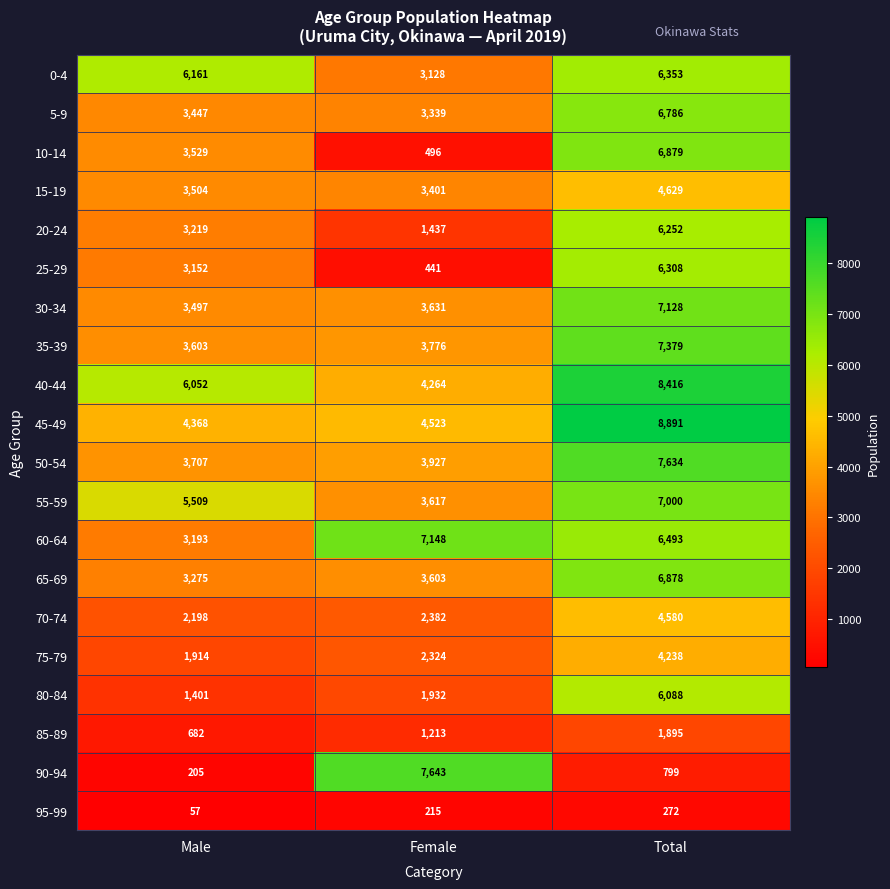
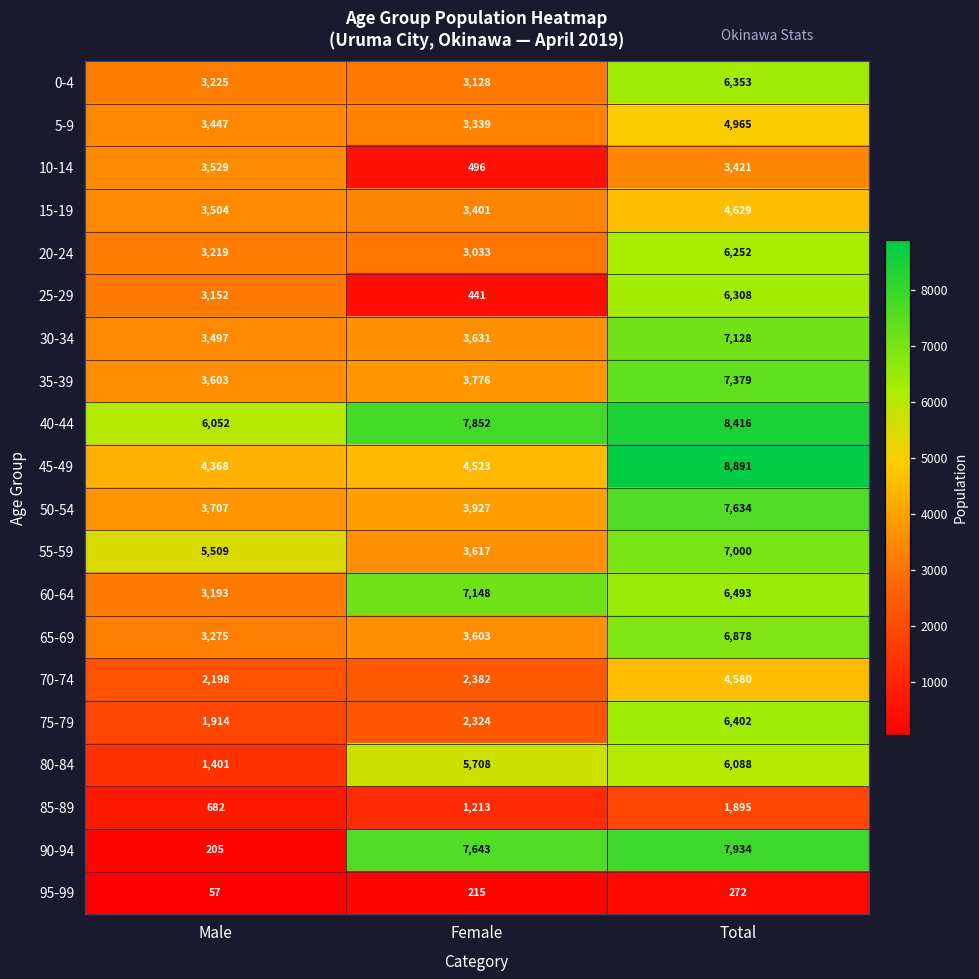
0-4, Male: 6,161 -> 3,225
5-9, Total: 6,786 -> 4,965
10-14, Total: 6,879 -> 3,421
20-24, Female: 1,437 -> 3,033
40-44, Female: 4,264 -> 7,852
75-79, Total: 4,238 -> 6,402
80-84, Female: 1,932 -> 5,708
90-94, Total: 799 -> 7,934
